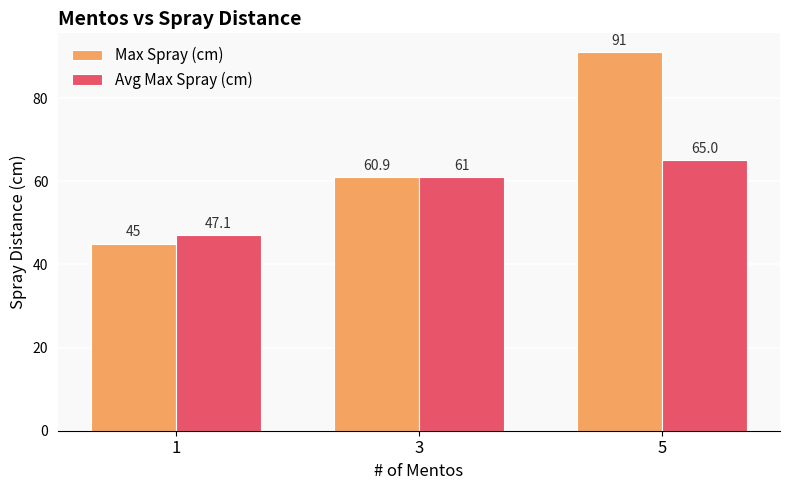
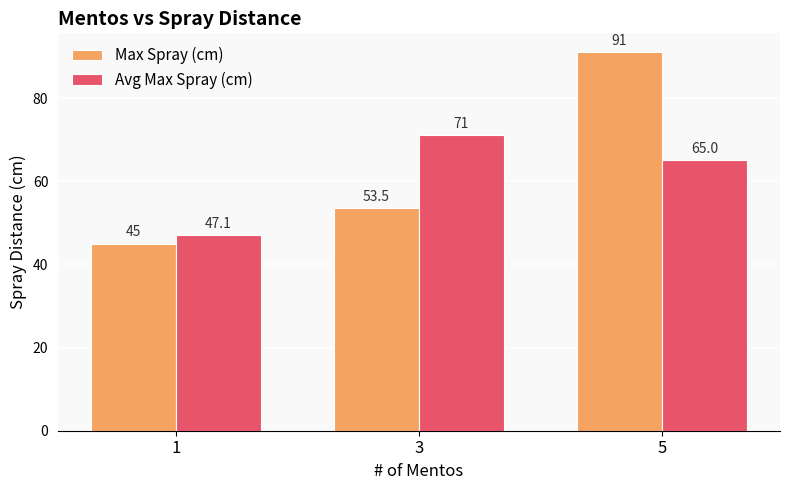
Max Spray (cm), 3: 60.9 -> 53.5
Avg Max Spray (cm), 3: 61 -> 71
